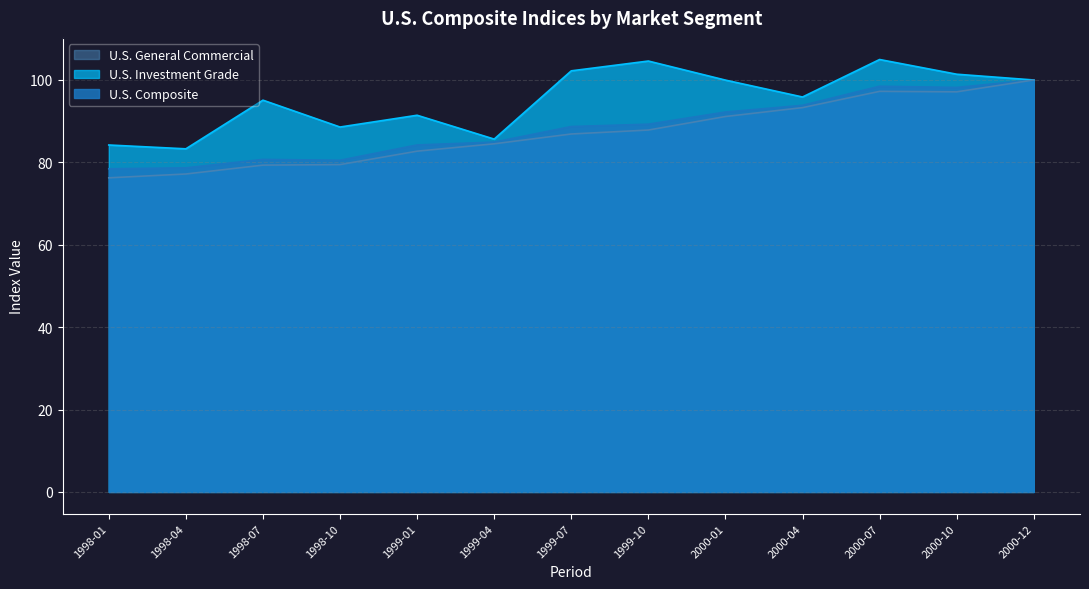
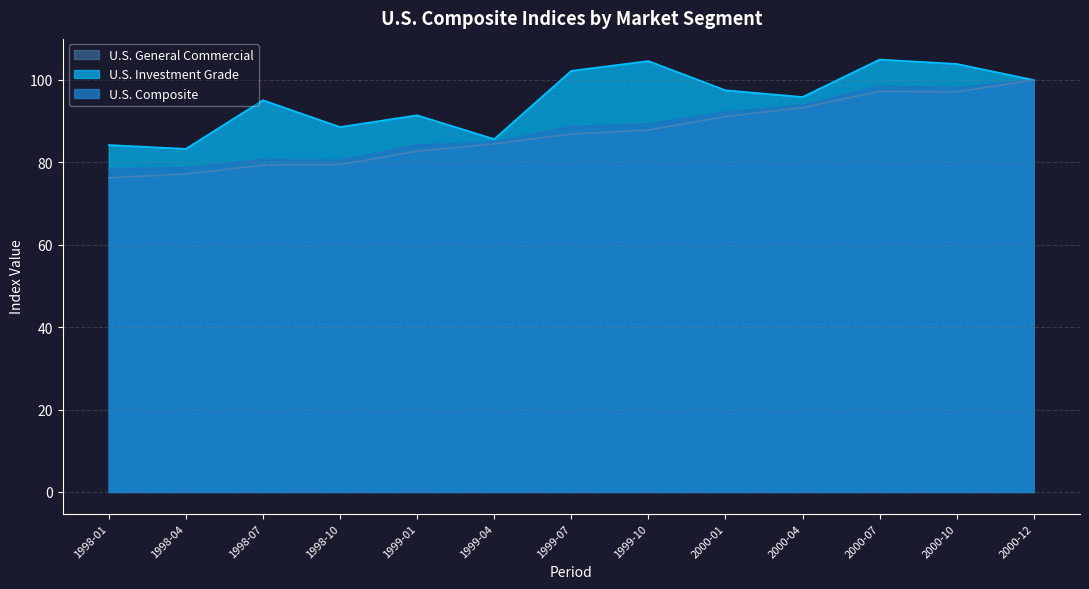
U.S. Investment Grade, 2000-01: 100 -> 98
U.S. Investment Grade, 2000-10: 101 -> 104
